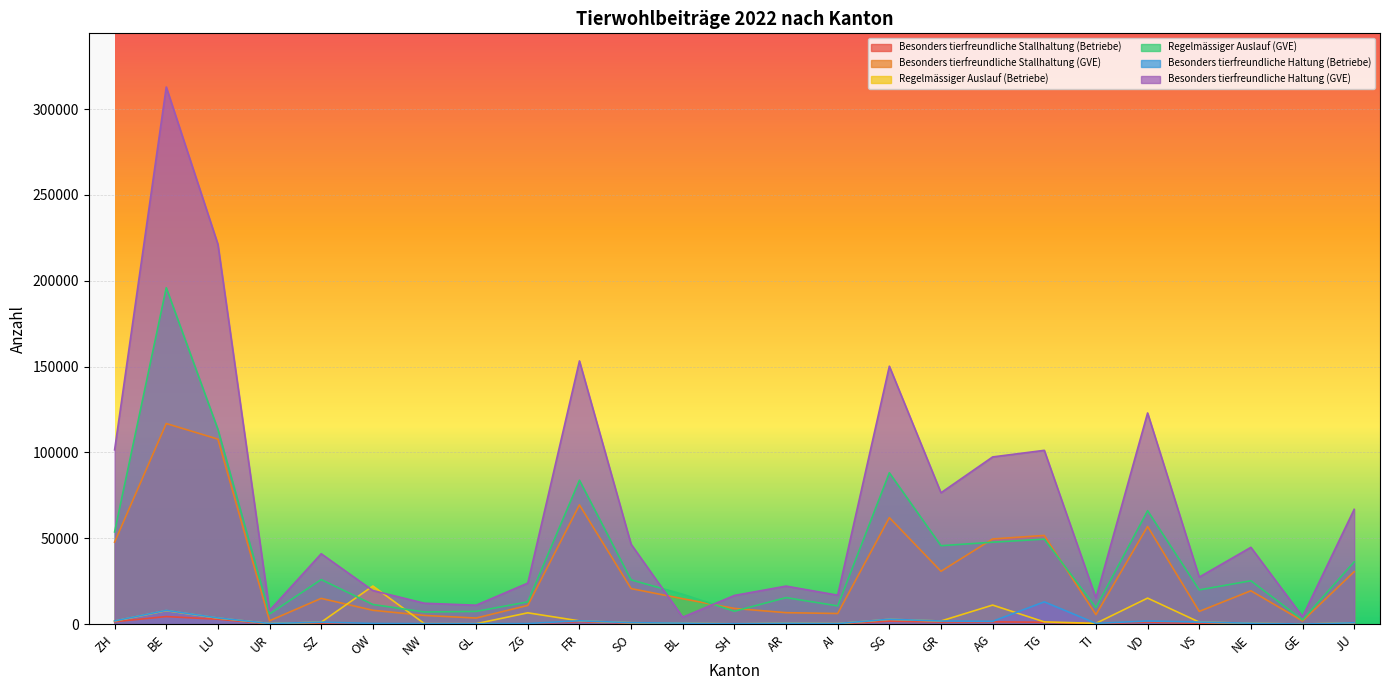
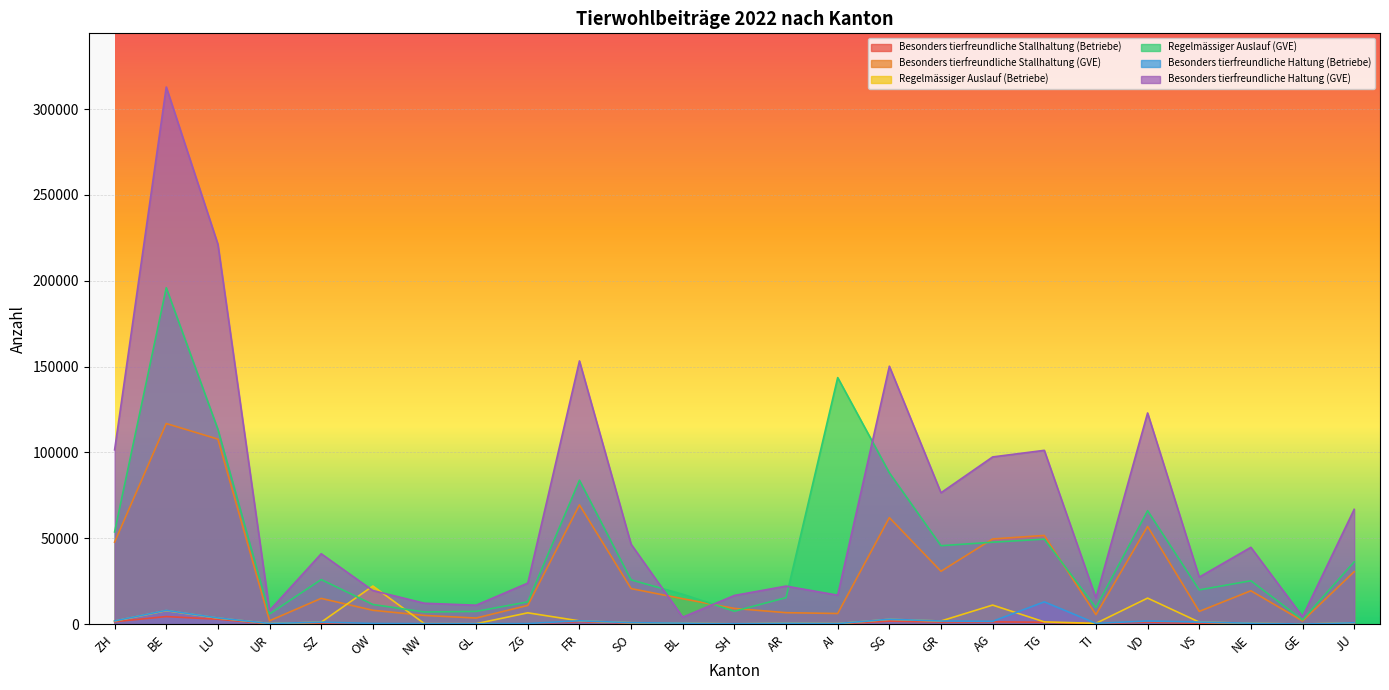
Regelmässiger Auslauf (GVE), AI: 11000 -> 144000
